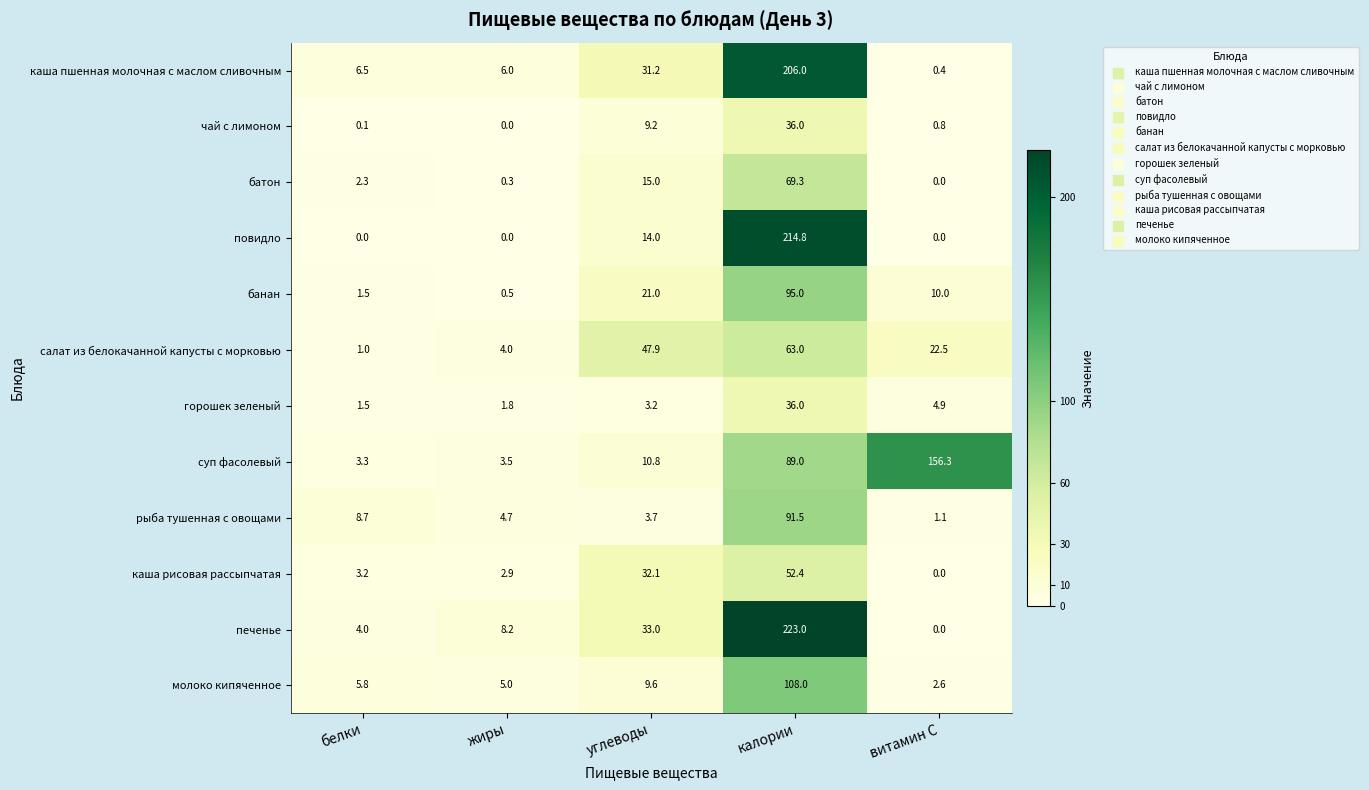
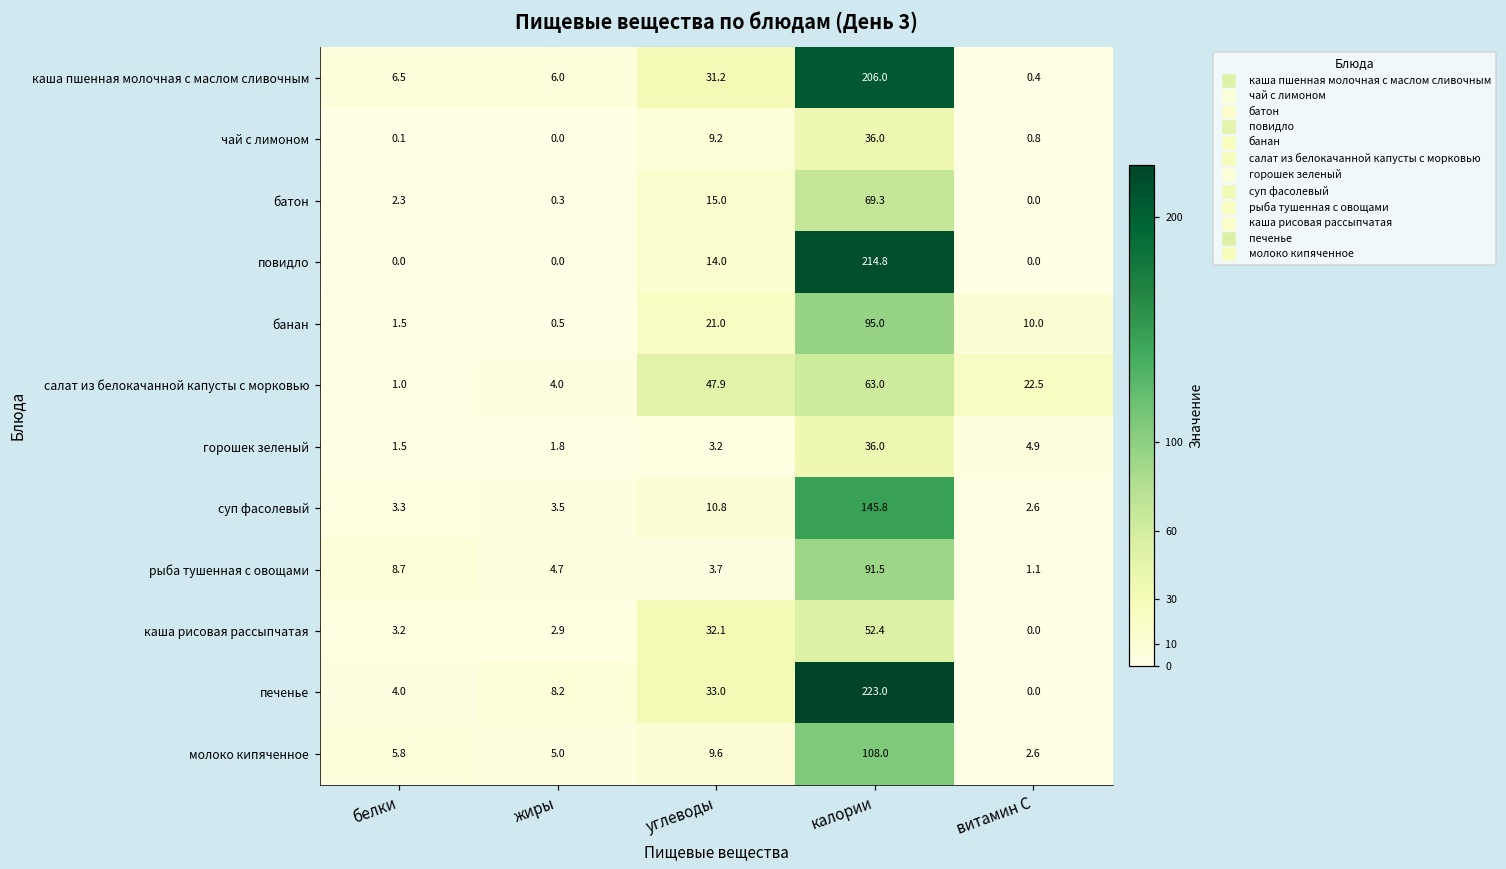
суп фасолевый, калории: 89.0 -> 145.8
суп фасолевый, витамин С: 156.3 -> 2.6
